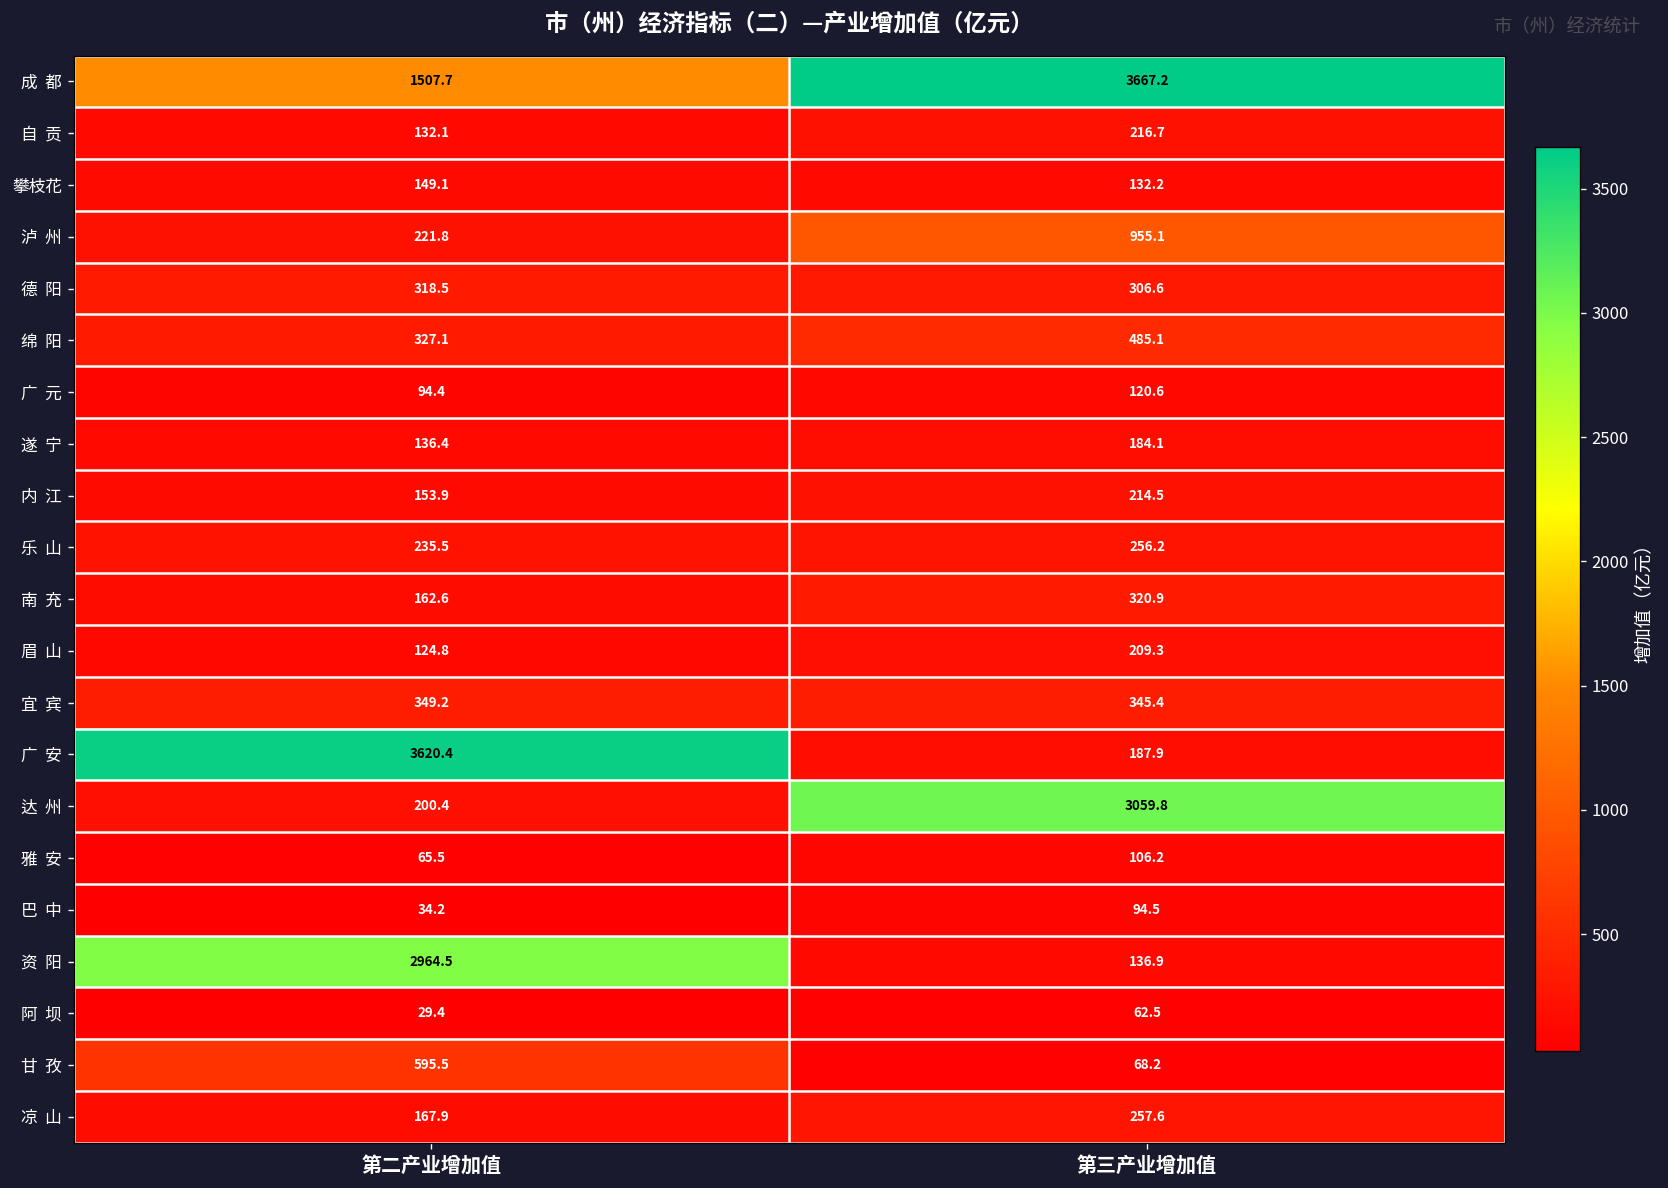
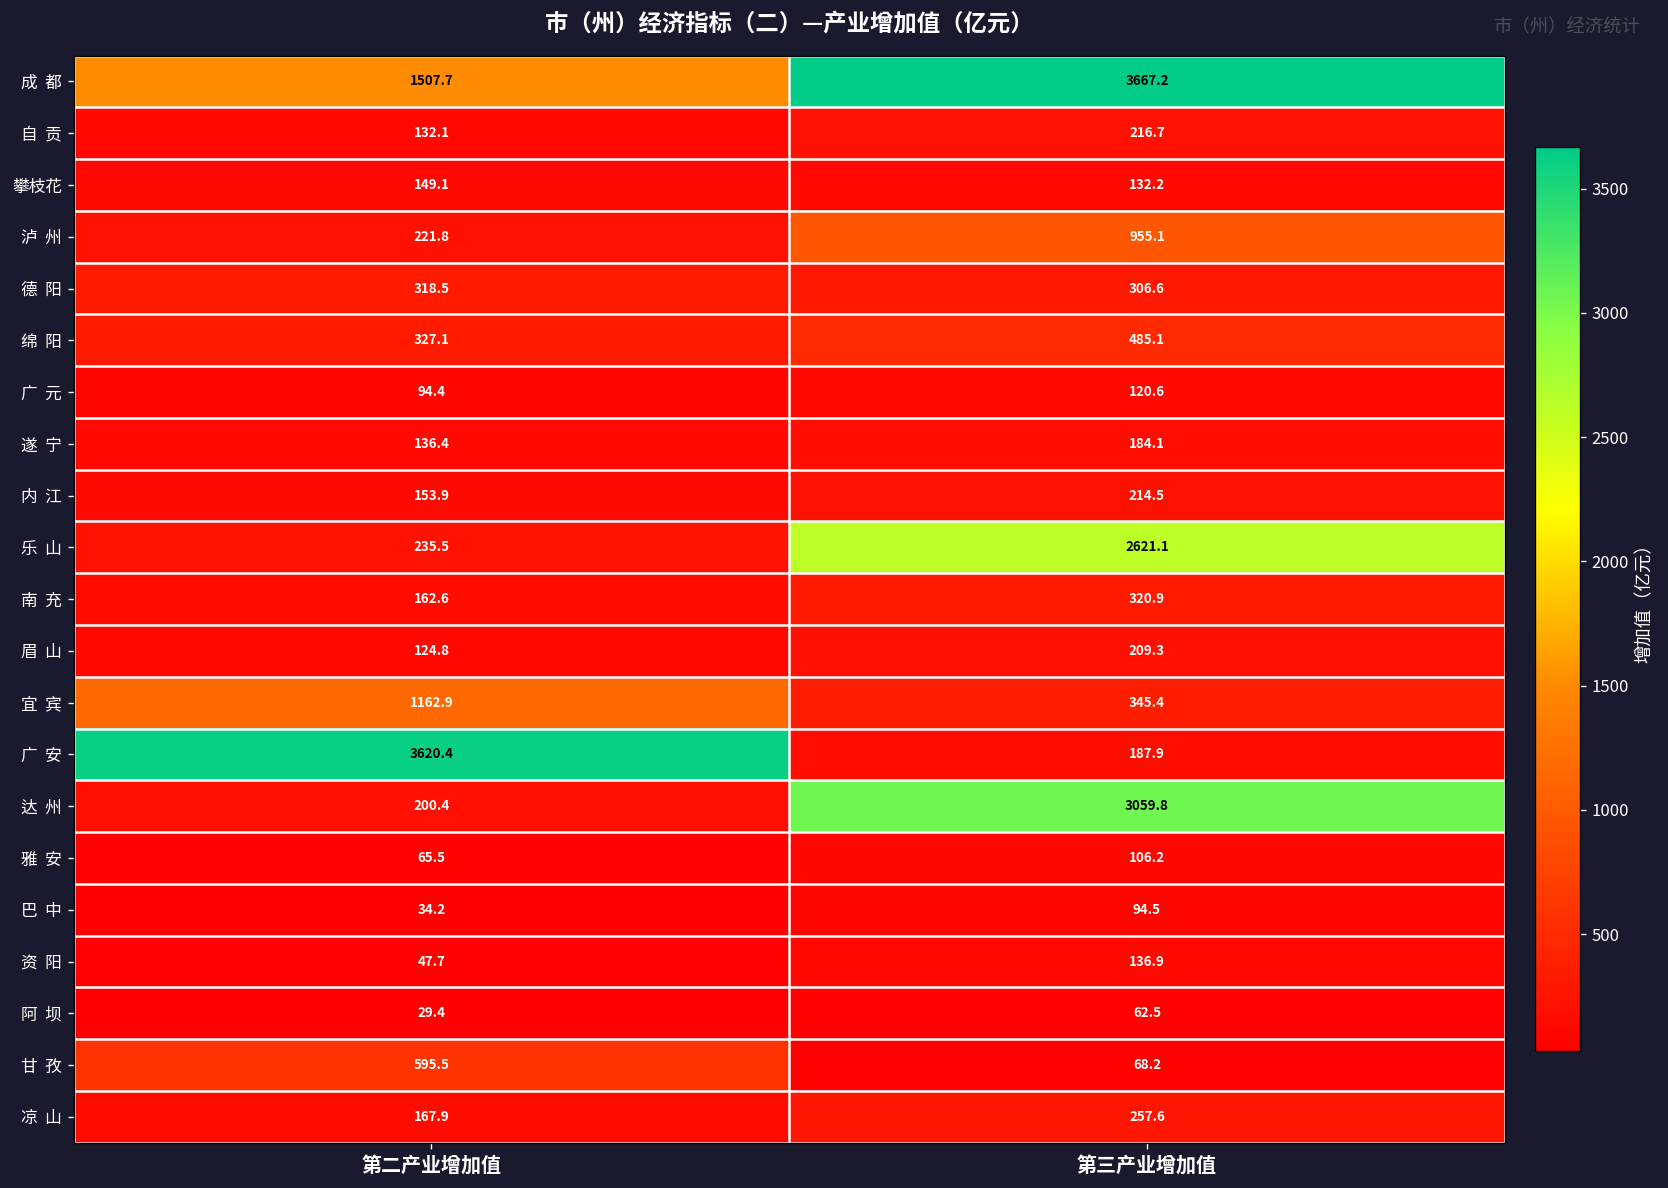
乐 山, 第三产业增加值: 256.2 -> 2621.1
宜 宾, 第二产业增加值: 349.2 -> 1162.9
资 阳, 第二产业增加值: 2964.5 -> 47.7
